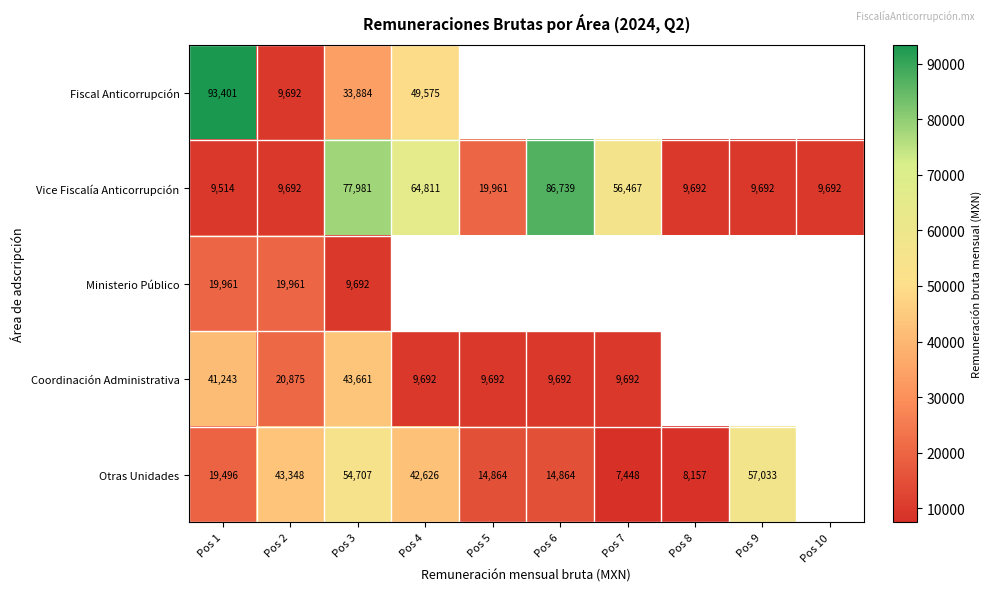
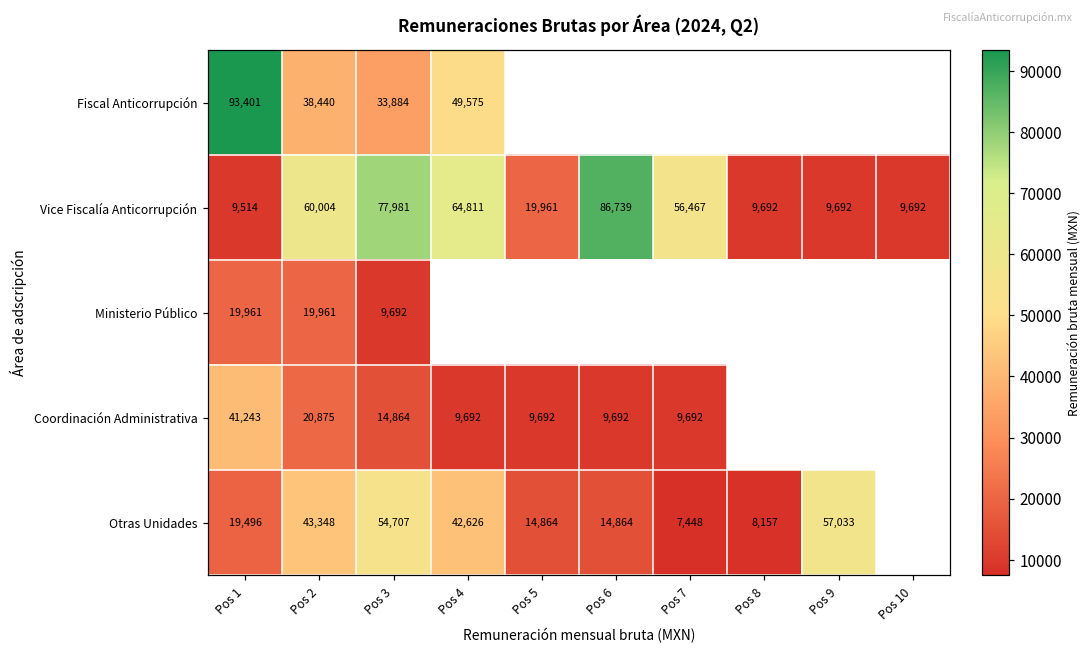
Fiscal Anticorrupción, Pos 2: 9,692 -> 38,440
Vice Fiscalía Anticorrupción, Pos 2: 9,692 -> 60,004
Coordinación Administrativa, Pos 3: 43,661 -> 14,864
